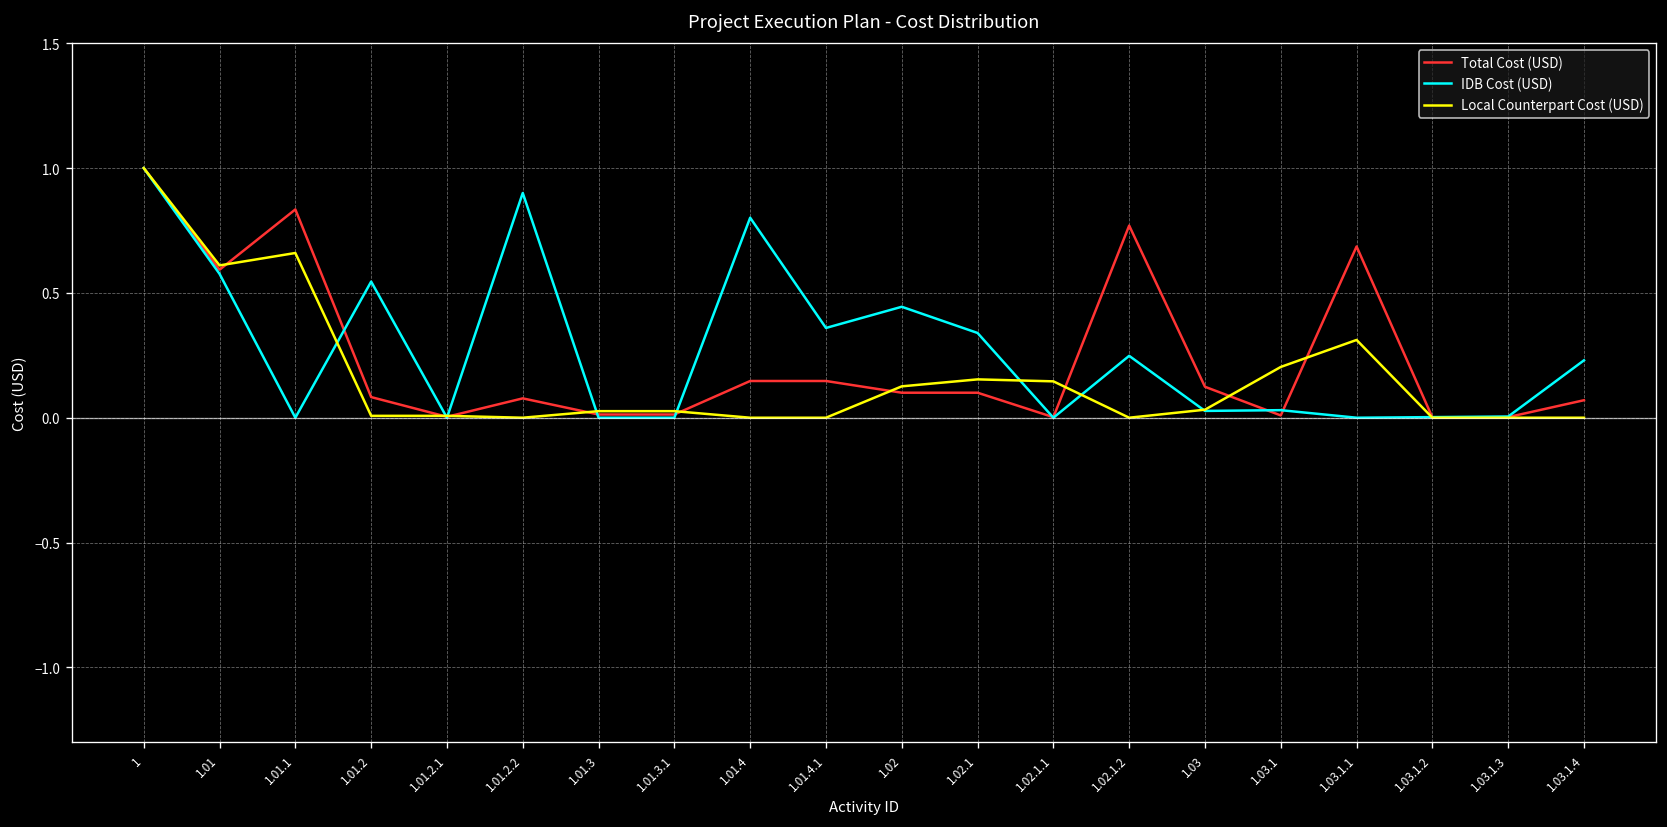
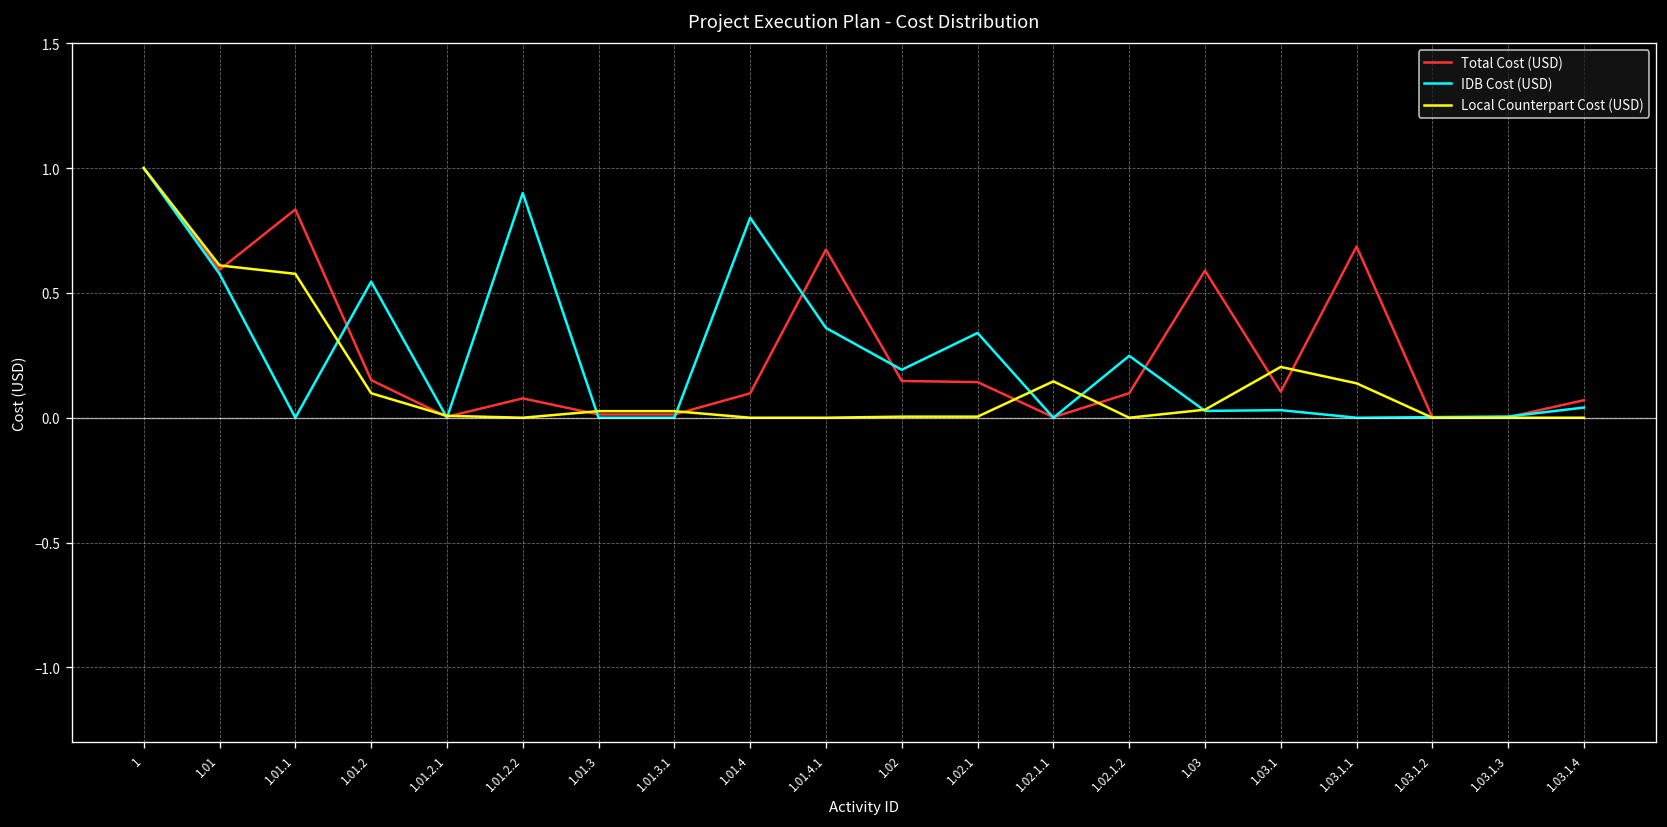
Local Counterpart Cost (USD), 1.01.1: 0.66 -> 0.58
Total Cost (USD), 1.01.2: 0.08 -> 0.15
Local Counterpart Cost (USD), 1.01.2: 0.01 -> 0.10
Total Cost (USD), 1.01.4: 0.15 -> 0.10
Total Cost (USD), 1.01.4.1: 0.15 -> 0.67
Total Cost (USD), 1.02: 0.10 -> 0.15
IDB Cost (USD), 1.02: 0.44 -> 0.19
Local Counterpart Cost (USD), 1.02: 0.13 -> 0.00
Total Cost (USD), 1.02.1: 0.10 -> 0.14
Local Counterpart Cost (USD), 1.02.1: 0.15 -> 0.00
Total Cost (USD), 1.02.1.2: 0.77 -> 0.10
Total Cost (USD), 1.03: 0.12 -> 0.59
Total Cost (USD), 1.03.1: 0.01 -> 0.10
Local Counterpart Cost (USD), 1.03.1.1: 0.31 -> 0.14
IDB Cost (USD), 1.03.1.4: 0.23 -> 0.04
